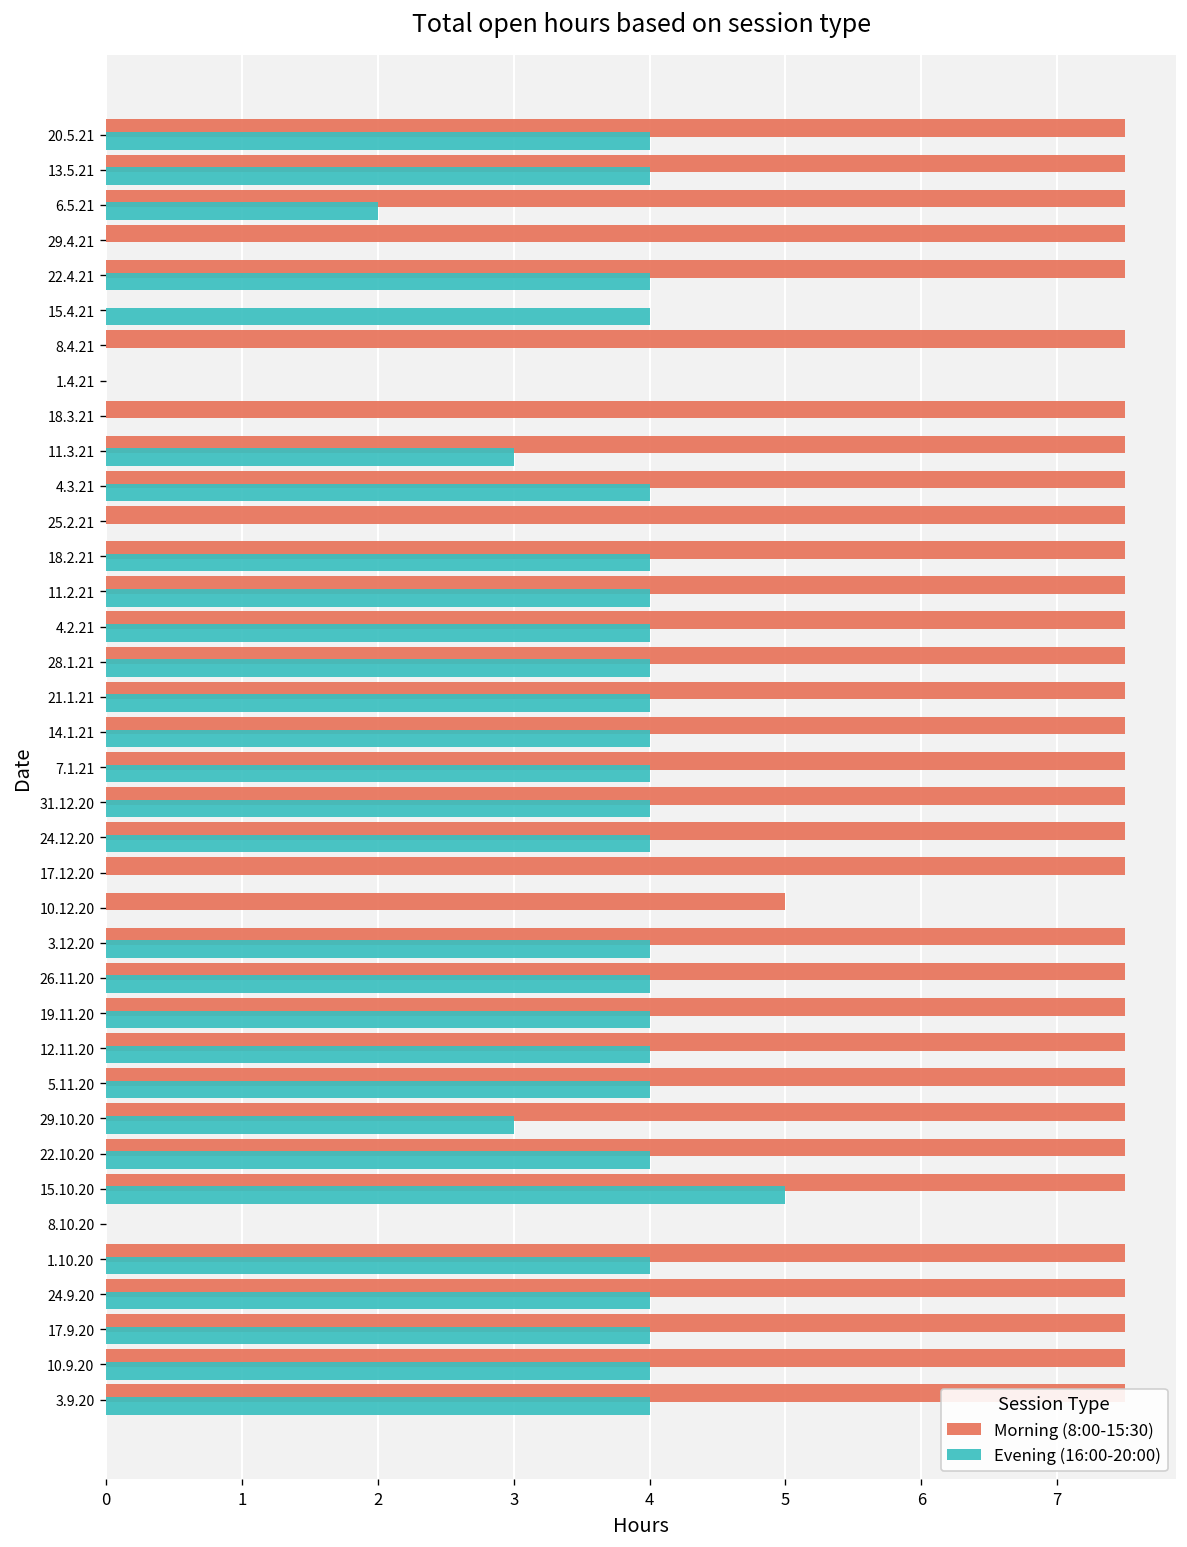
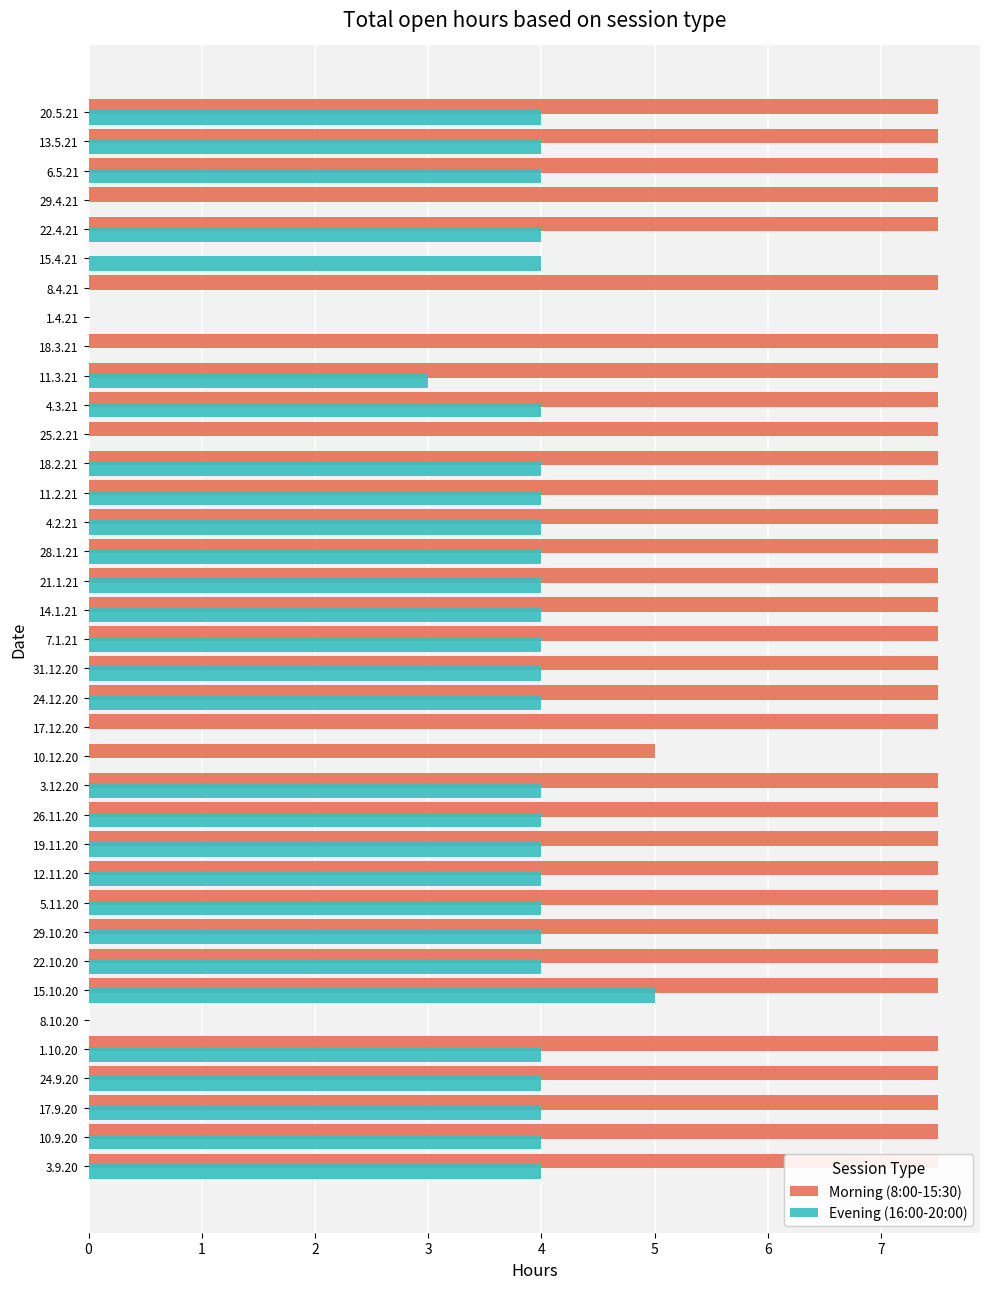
Evening (16:00-20:00), 6.5.21: 2 -> 4
Evening (16:00-20:00), 29.10.20: 3 -> 4
